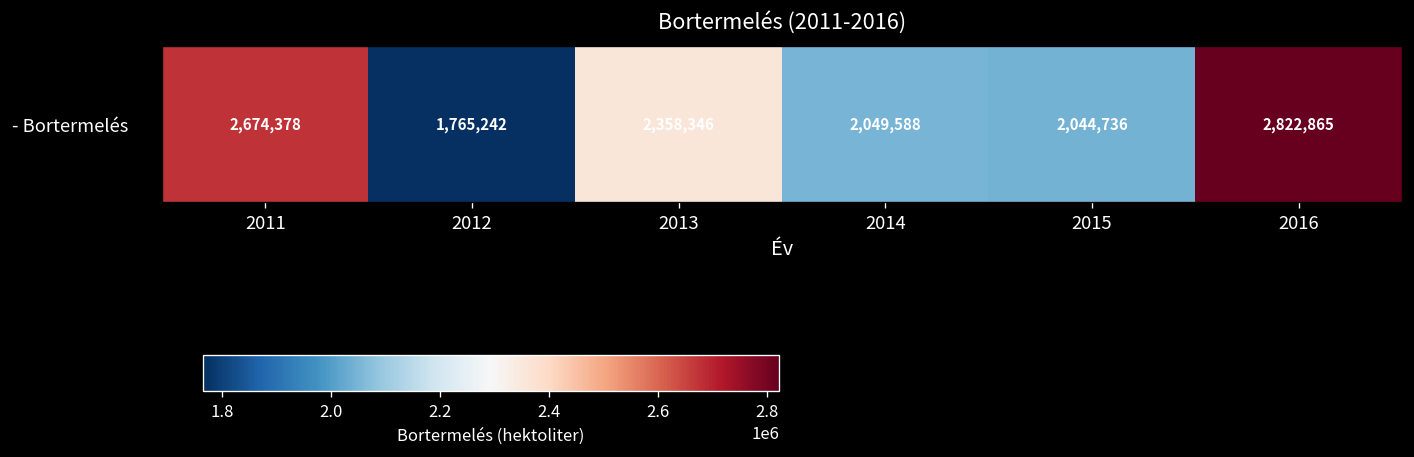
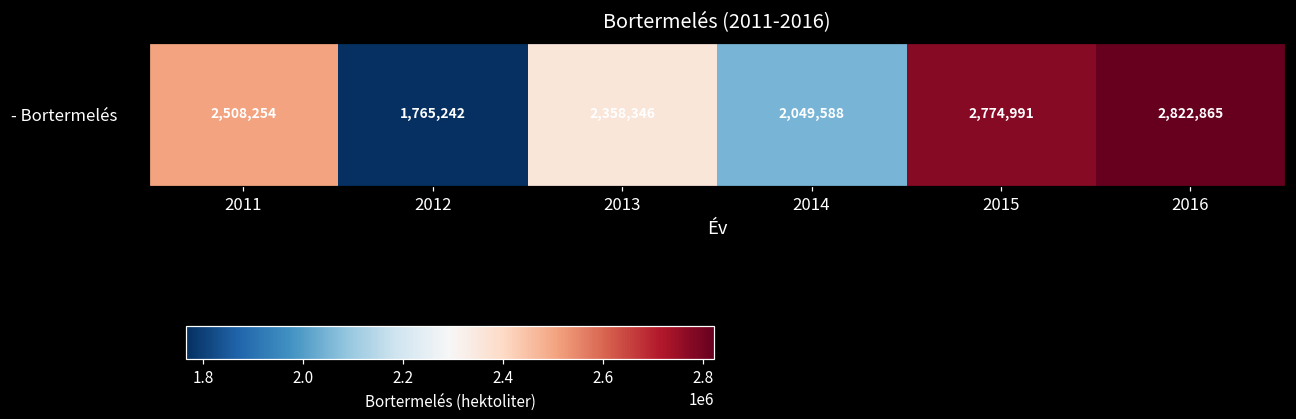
- Bortermelés, 2011: 2,674,378 -> 2,508,254
- Bortermelés, 2015: 2,044,736 -> 2,774,991
